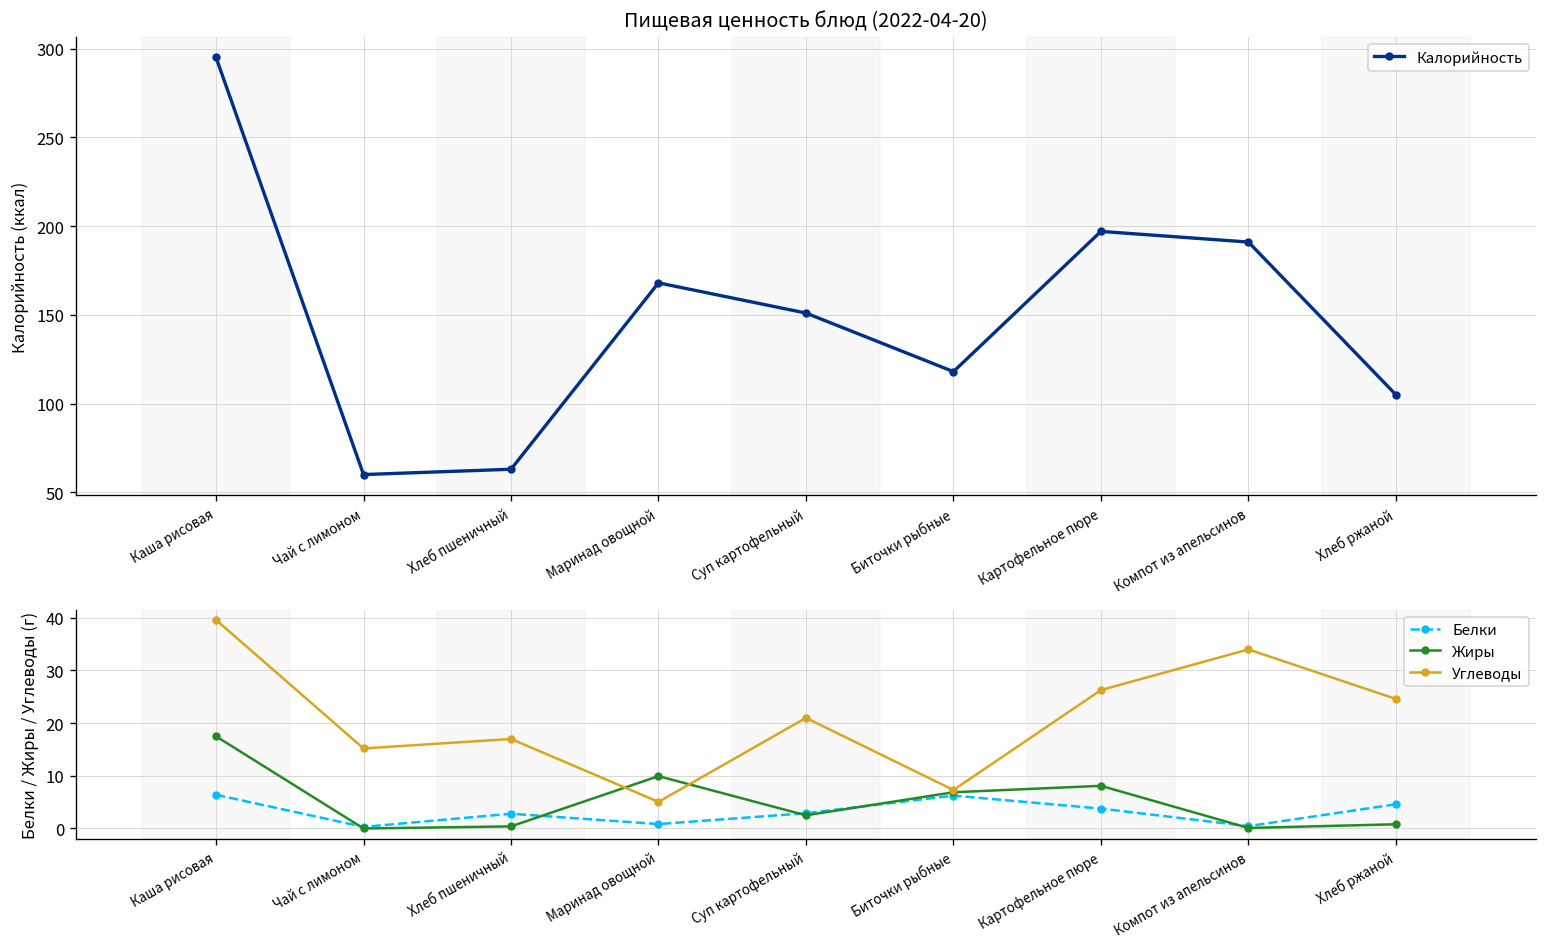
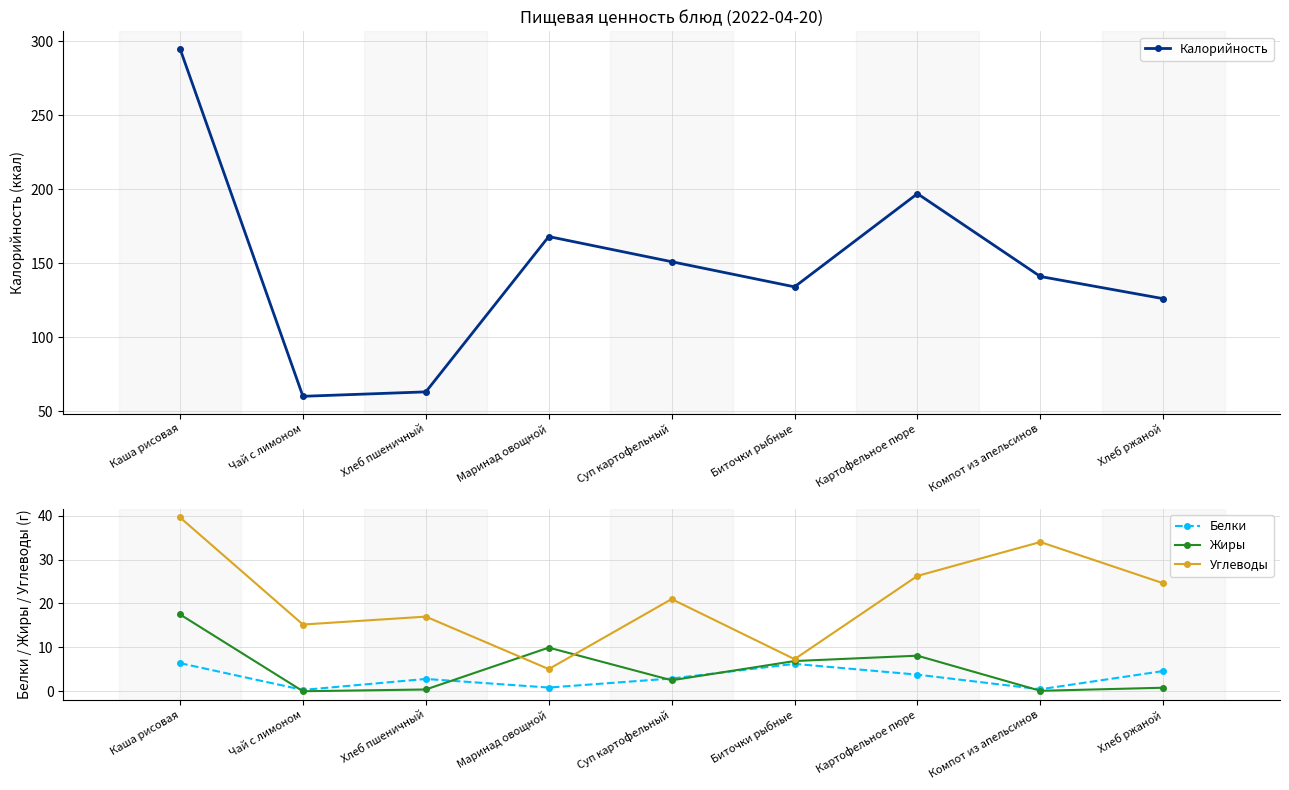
Пищевая ценность блюд (2022-04-20), Биточки рыбные: 118 -> 134
Пищевая ценность блюд (2022-04-20), Компот из апельсинов: 191 -> 141
Пищевая ценность блюд (2022-04-20), Хлеб ржаной: 105 -> 126
